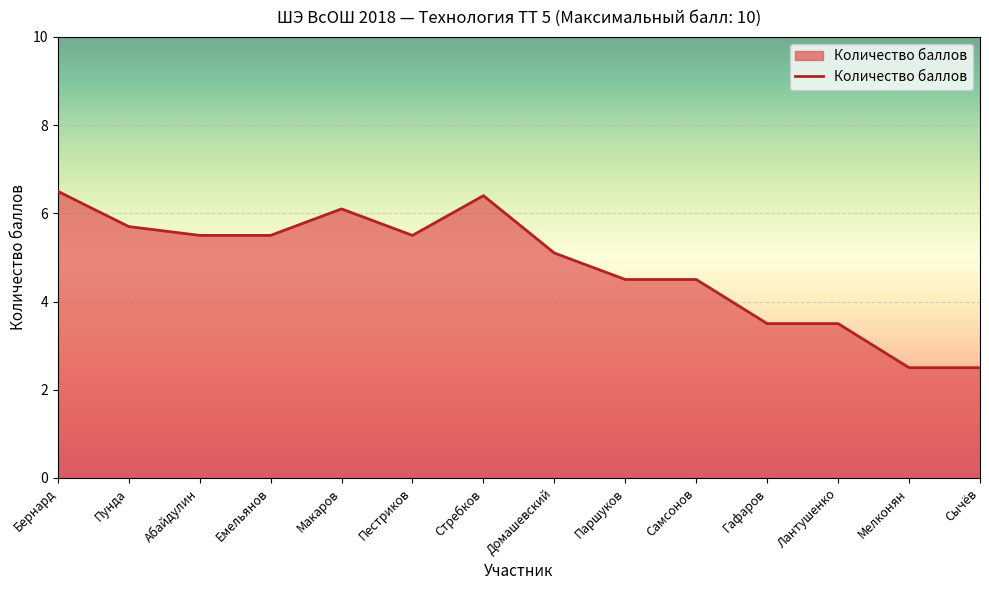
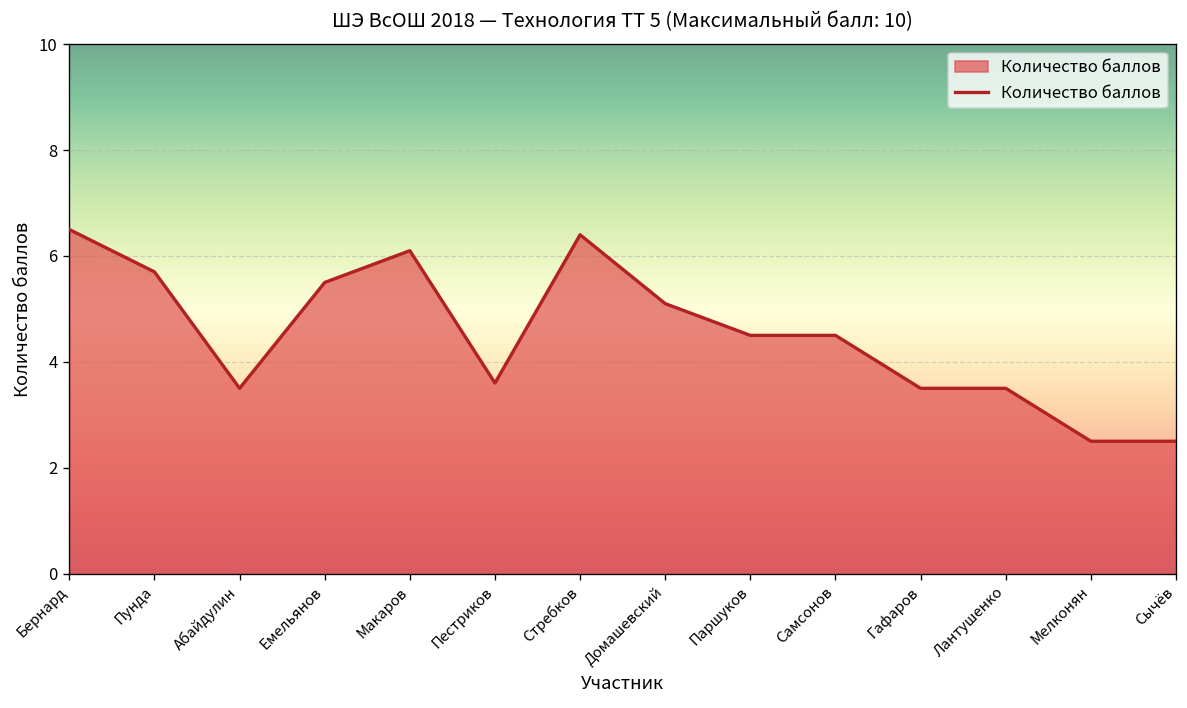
Абайдулин: 5.5 -> 3.5
Пестриков: 5.5 -> 3.6
